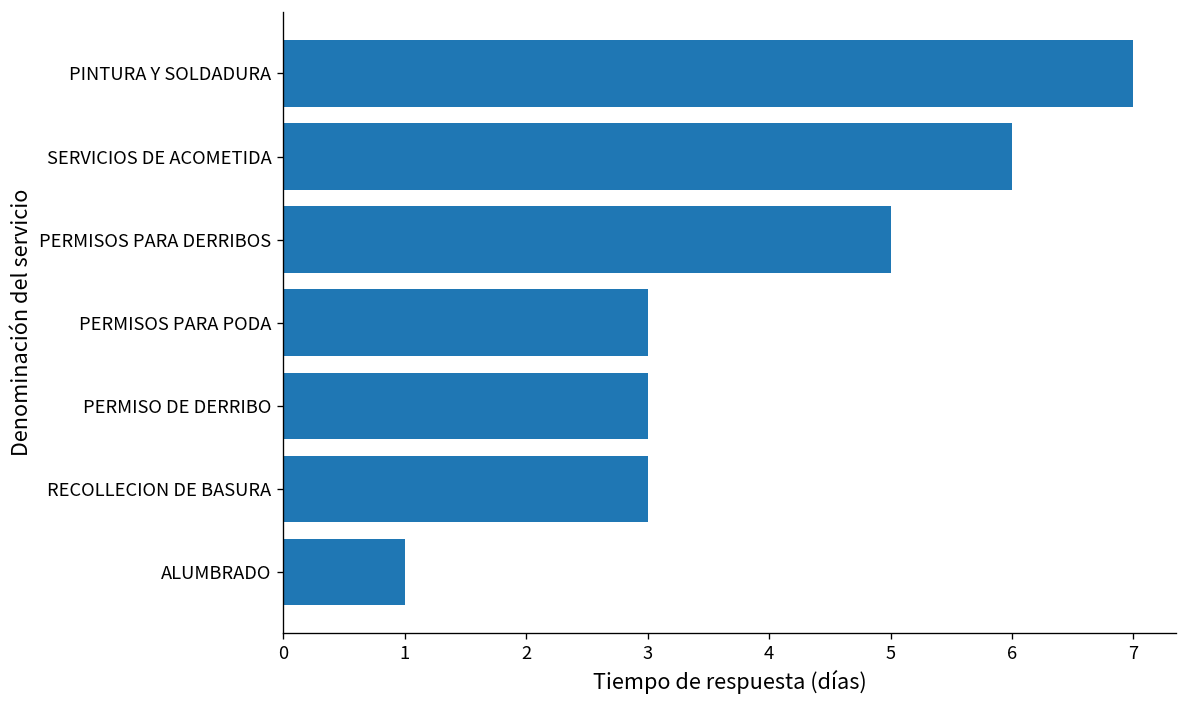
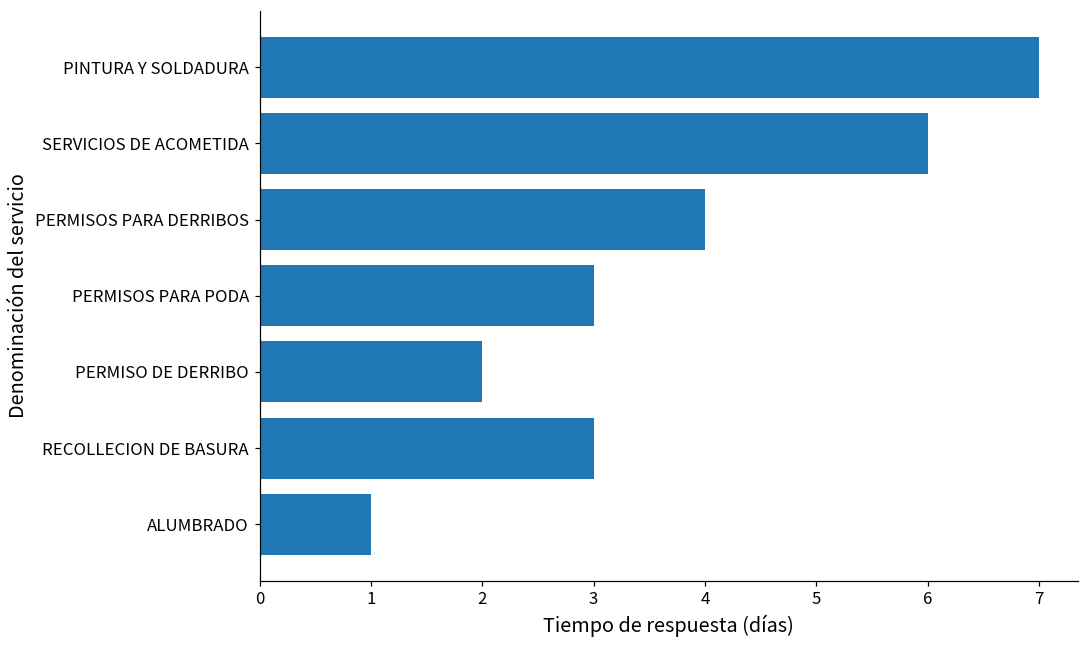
PERMISOS PARA DERRIBOS: 5 -> 4
PERMISO DE DERRIBO: 3 -> 2
